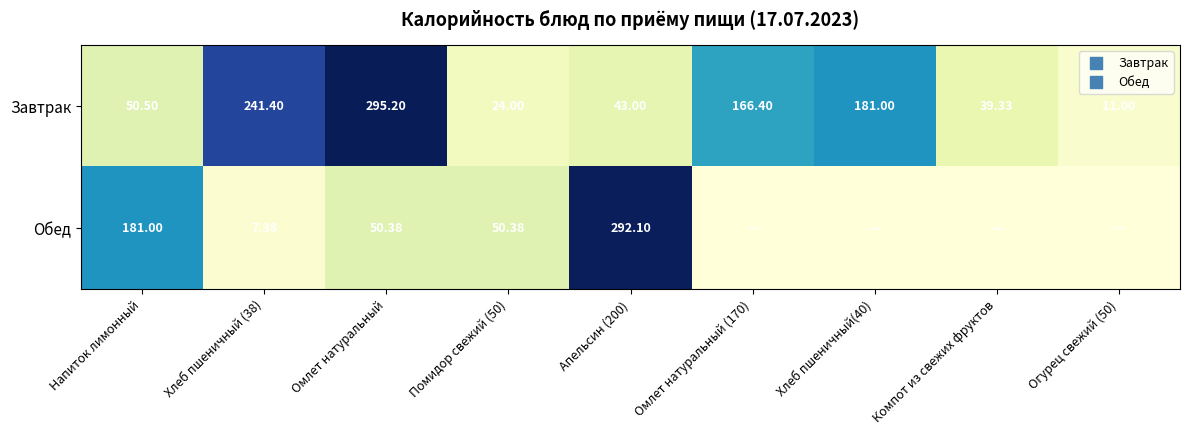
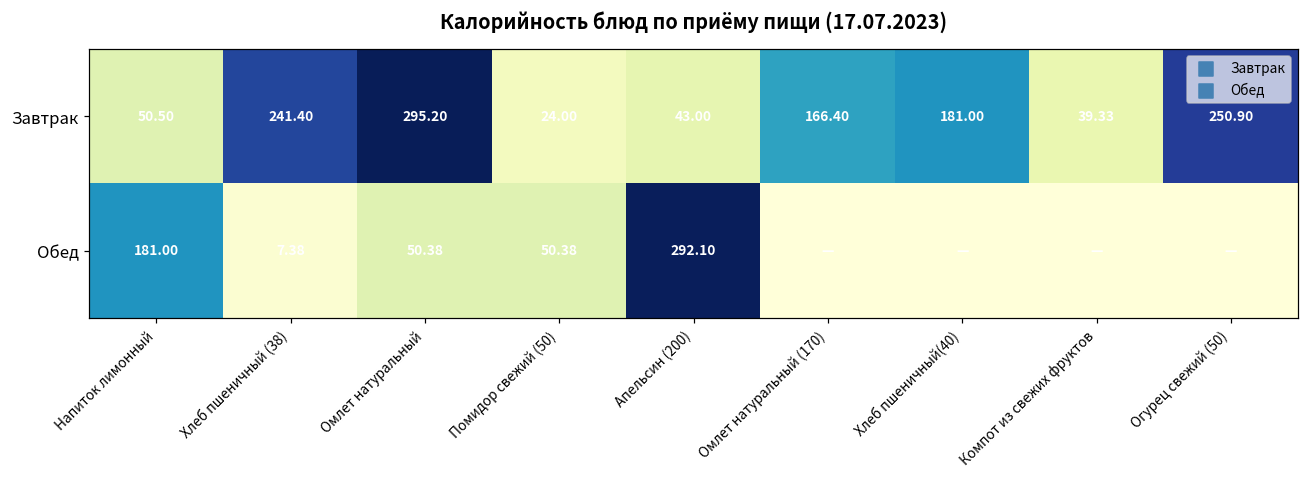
Завтрак, Огурец свежий (50): 11.00 -> 250.90
